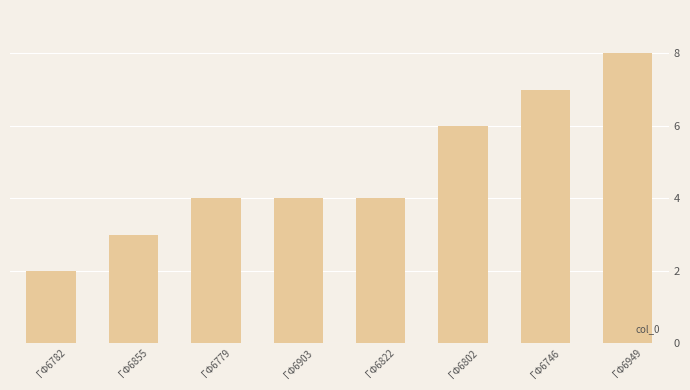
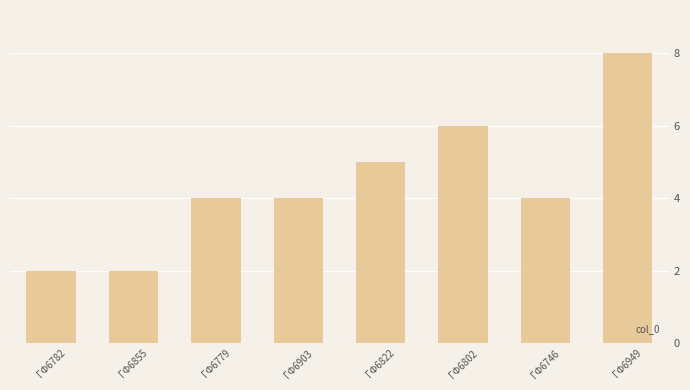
ΓΦ6855: 3 -> 2
ΓΦ6822: 4 -> 5
ΓΦ6746: 7 -> 4
